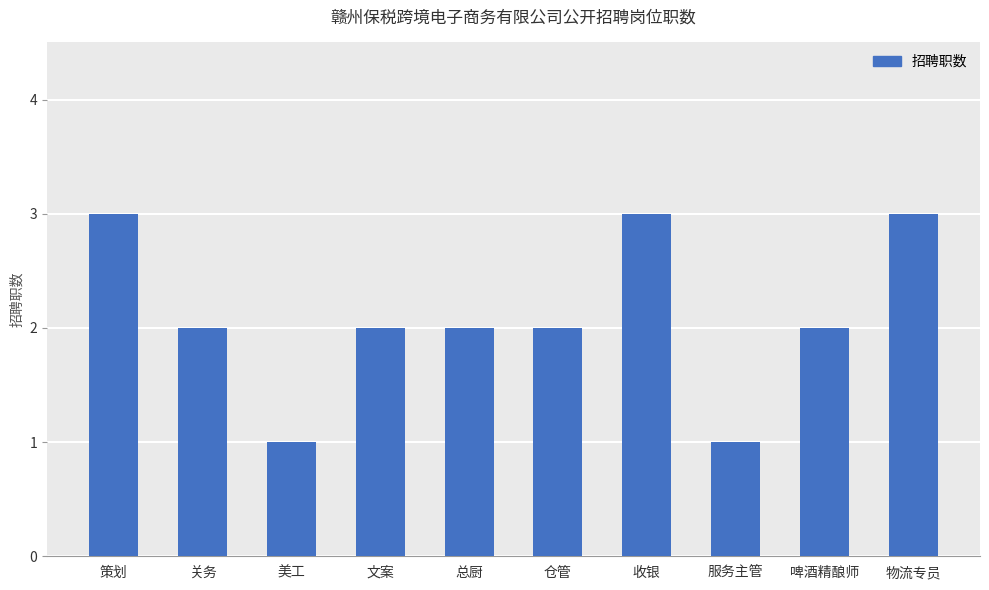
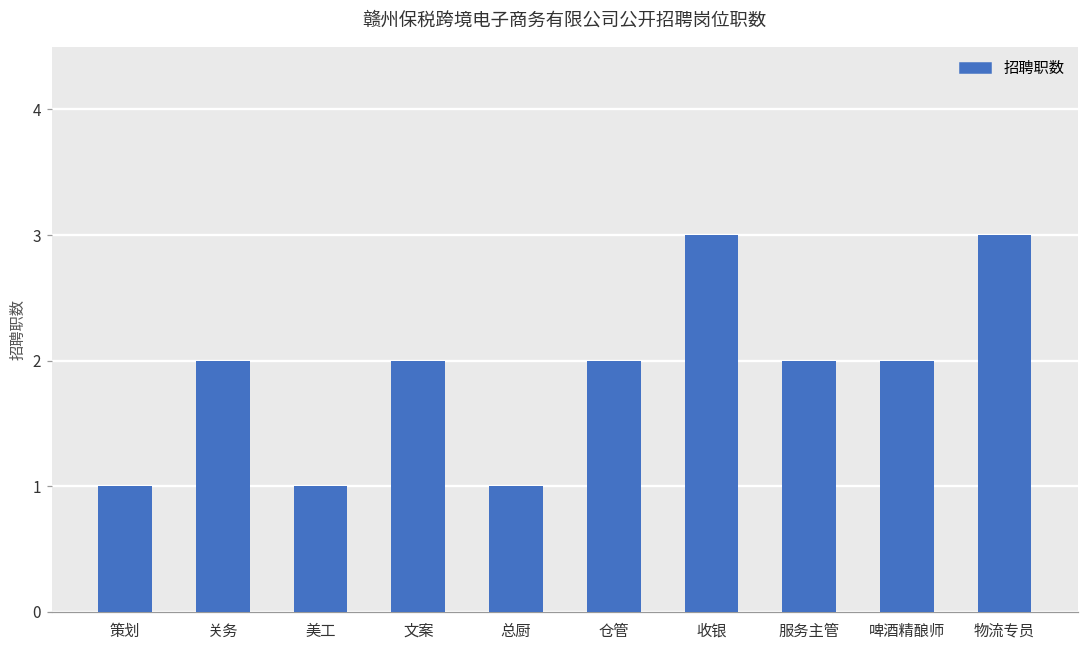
策划: 3 -> 1
总厨: 2 -> 1
服务主管: 1 -> 2
